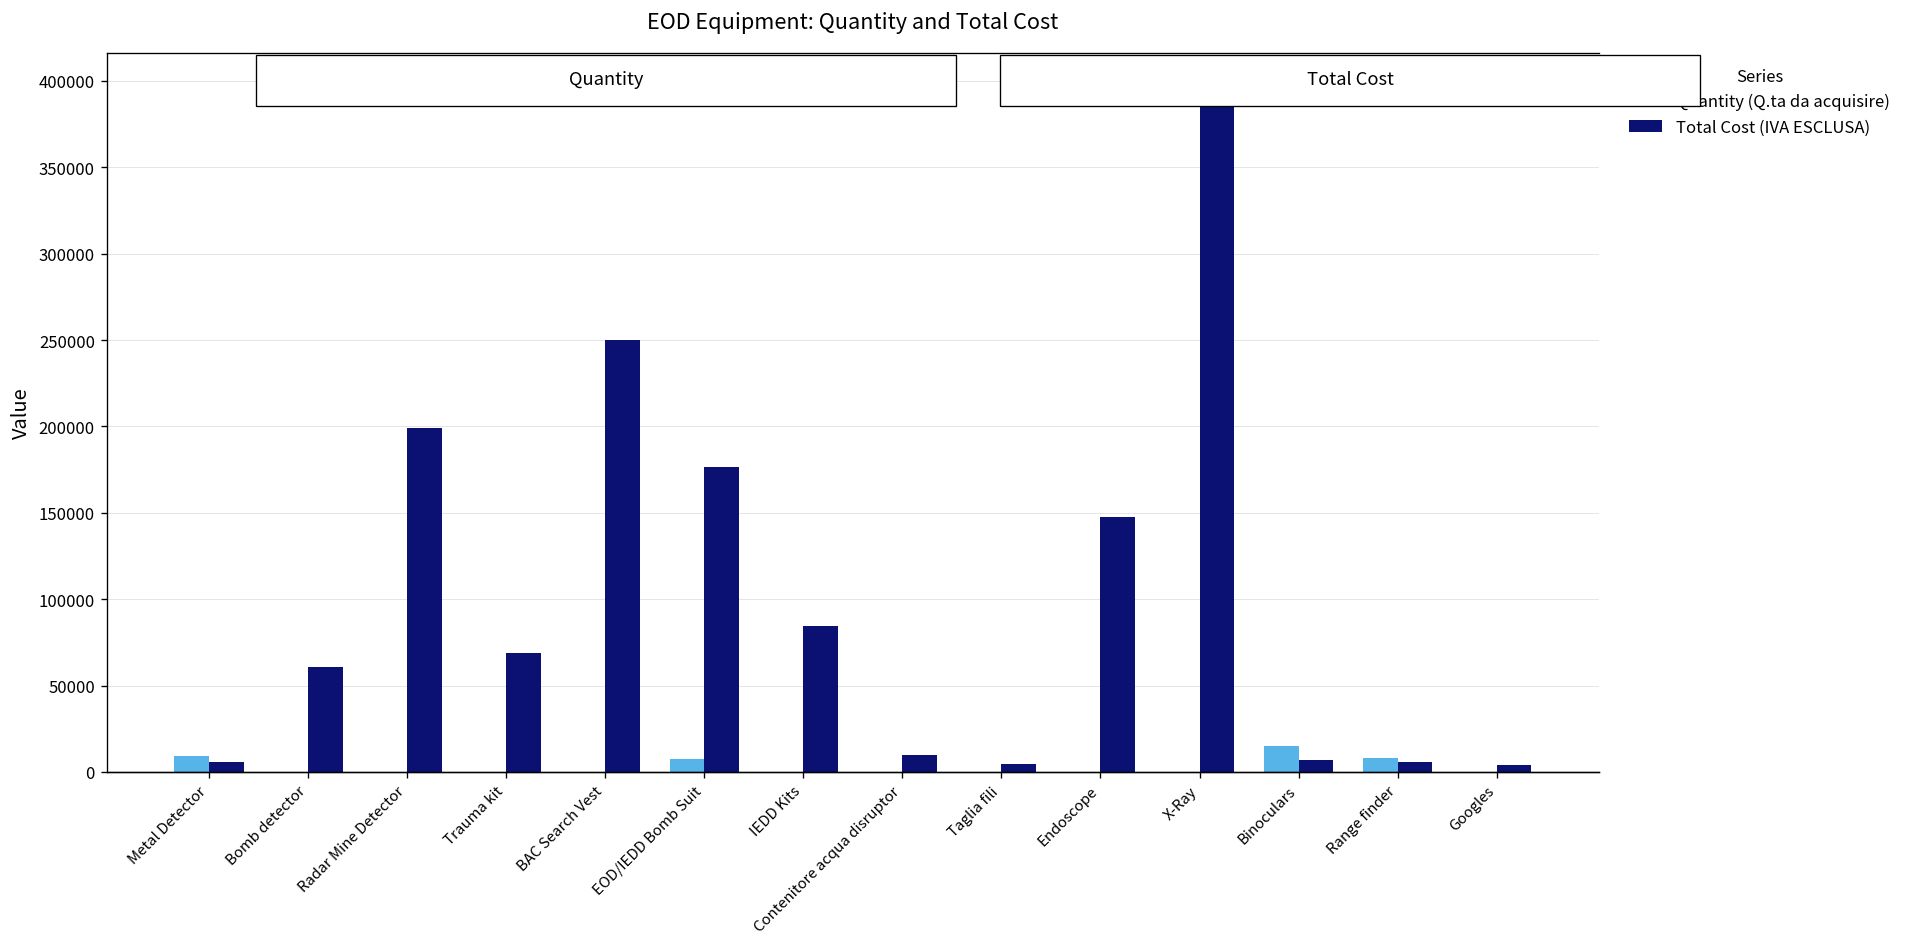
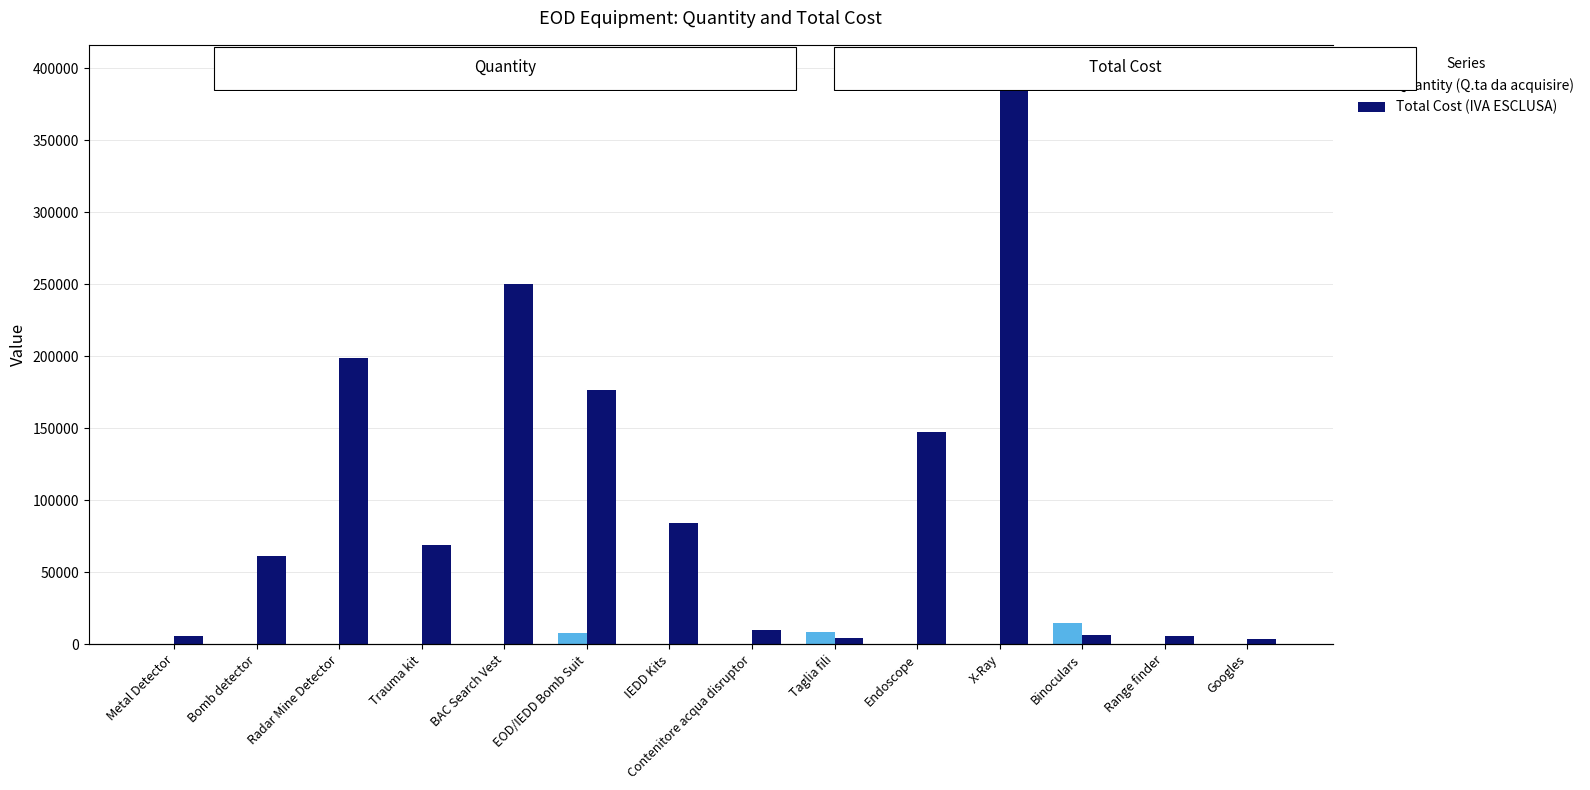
Quantity (Q.ta da acquisire), Metal Detector: 9000 -> 0
Quantity (Q.ta da acquisire), Taglia fili: 0 -> 9000
Quantity (Q.ta da acquisire), Range finder: 8000 -> 0
